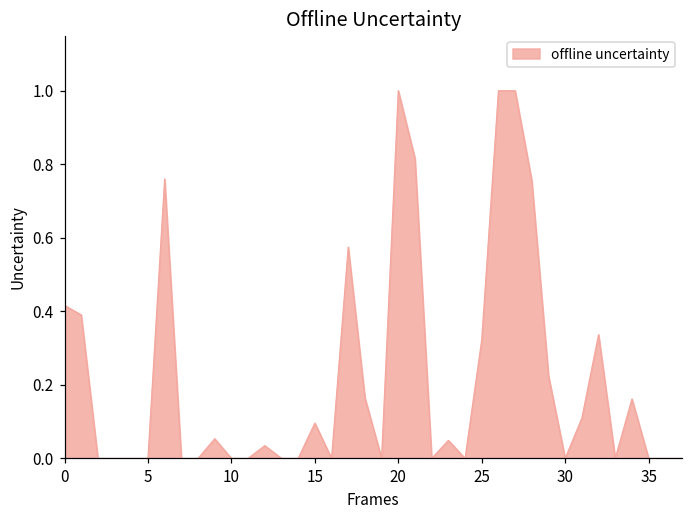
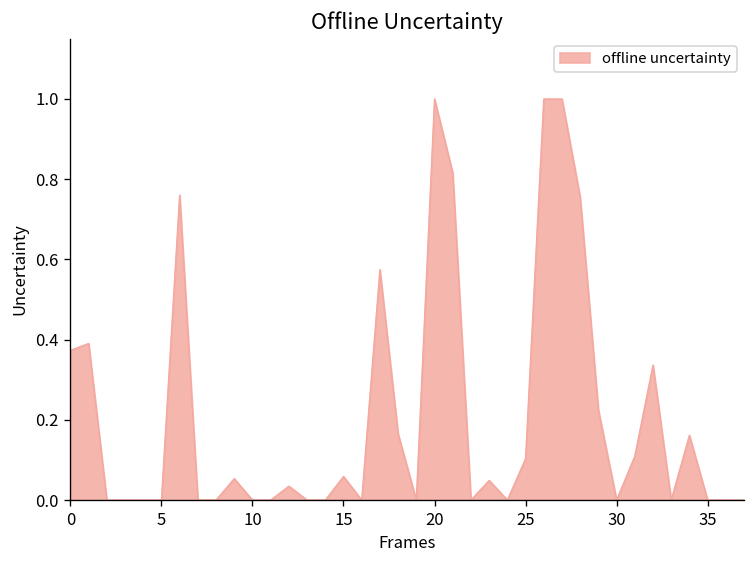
0: 0.42 -> 0.37
15: 0.10 -> 0.06
25: 0.32 -> 0.10
